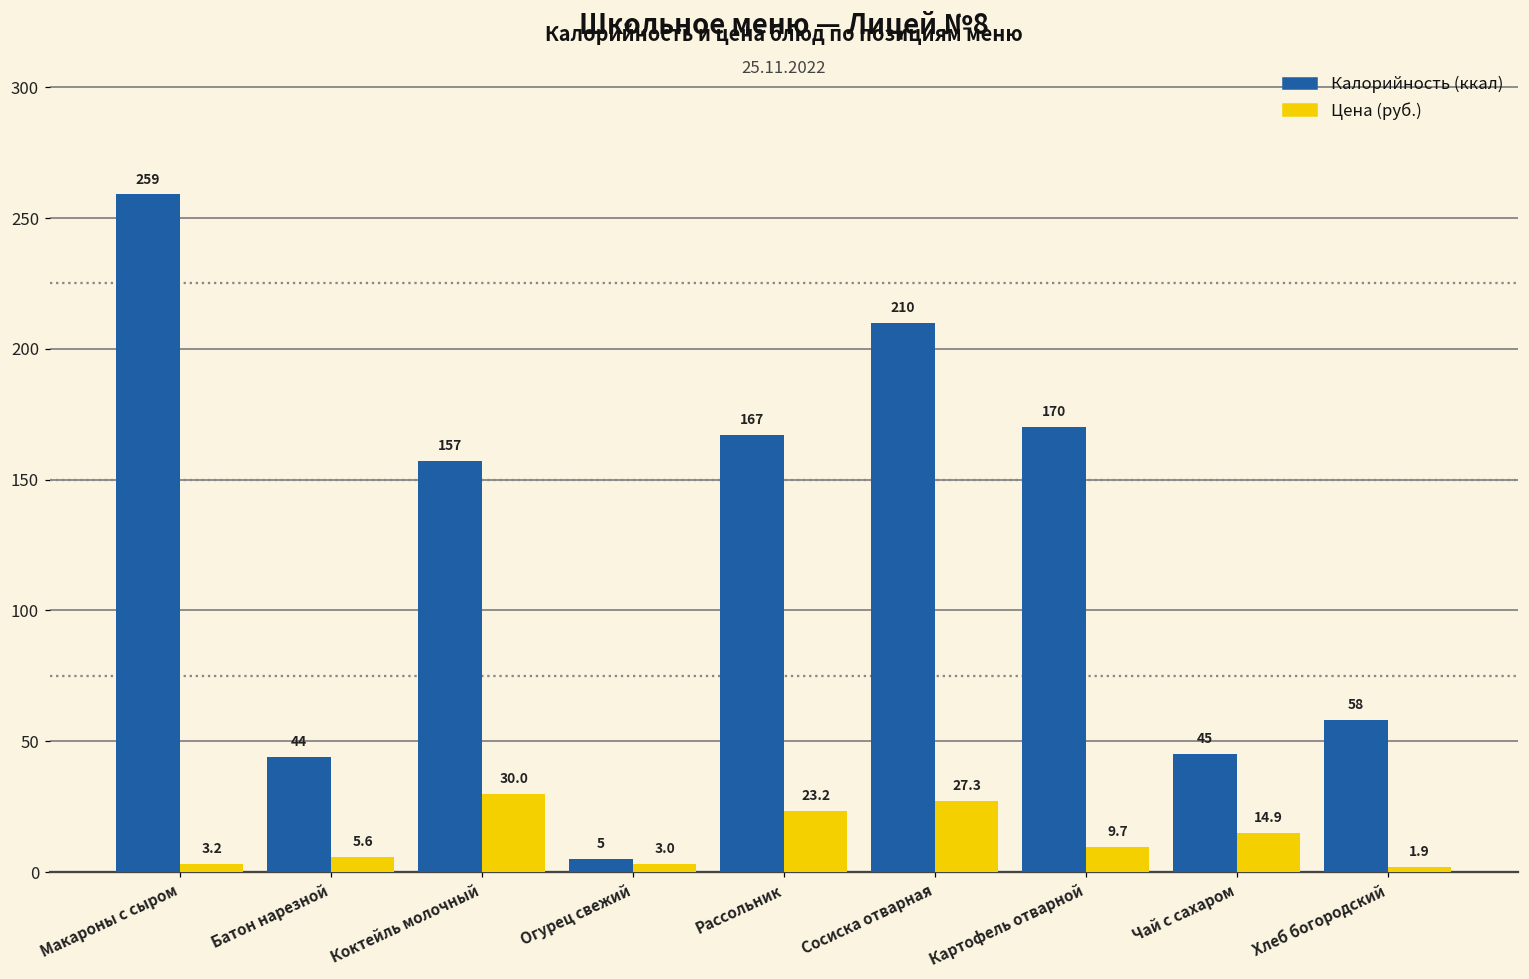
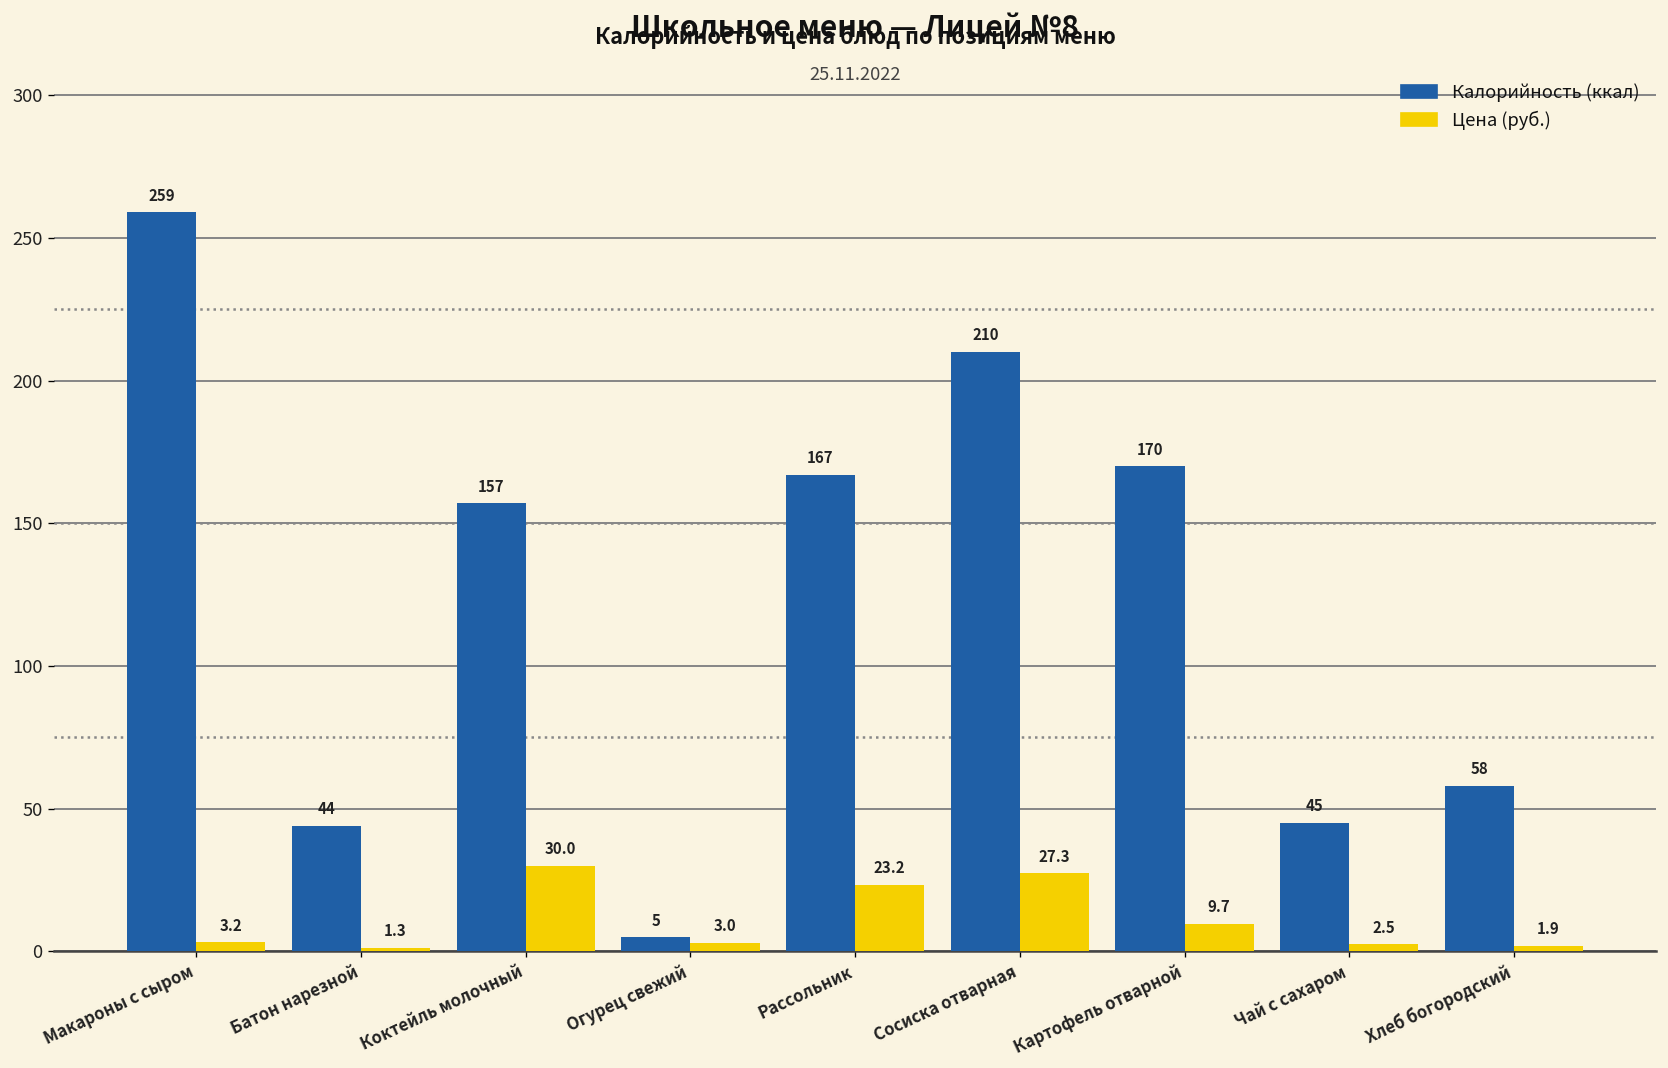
Цена (руб.), Батон нарезной: 5.6 -> 1.3
Цена (руб.), Чай с сахаром: 14.9 -> 2.5
